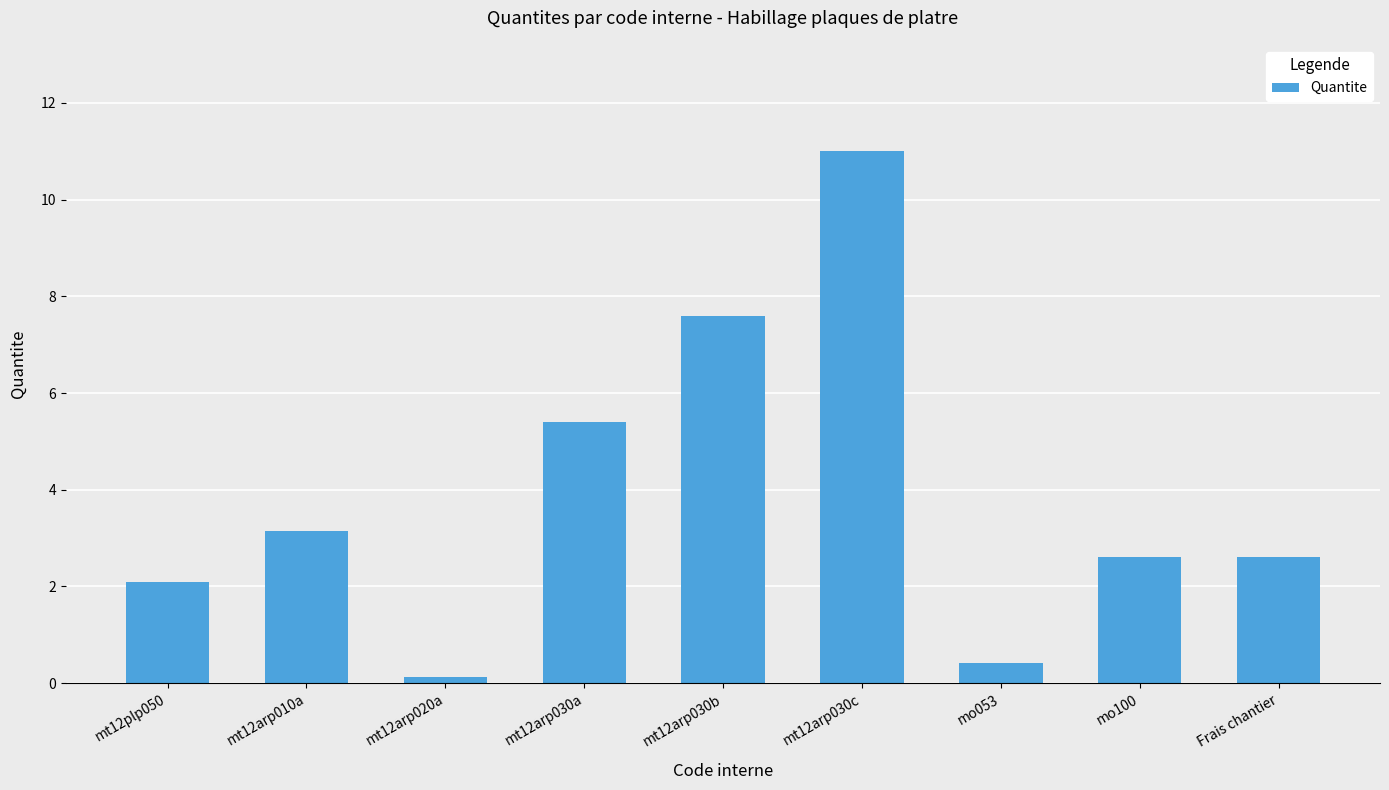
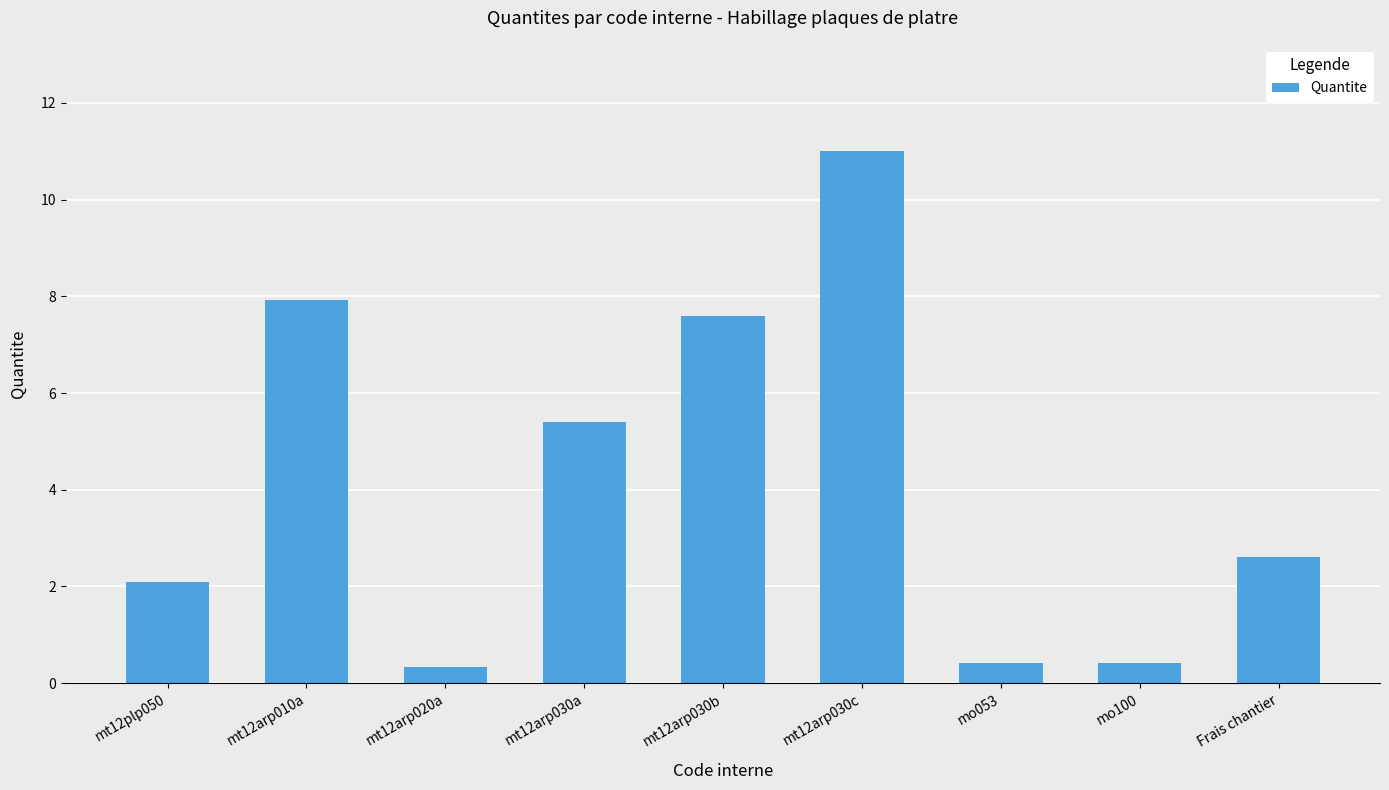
mt12arp010a: 3.2 -> 7.9
mt12arp020a: 0.1 -> 0.3
mo100: 2.6 -> 0.4
